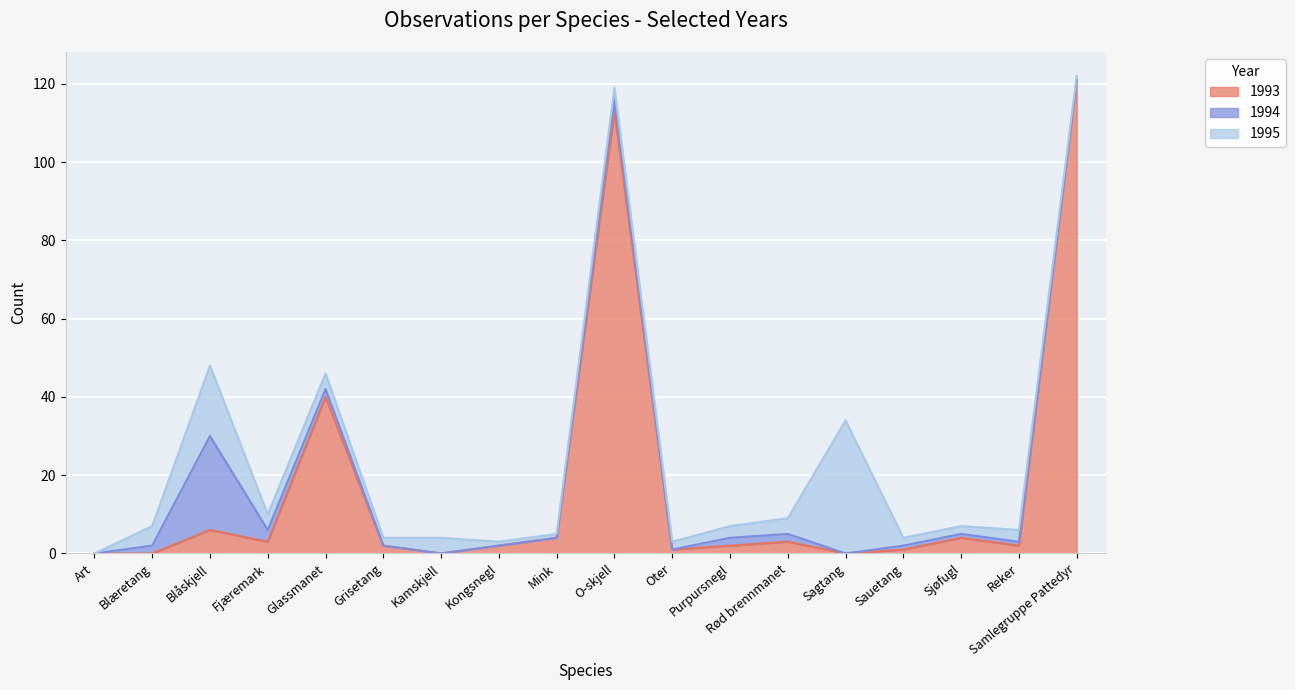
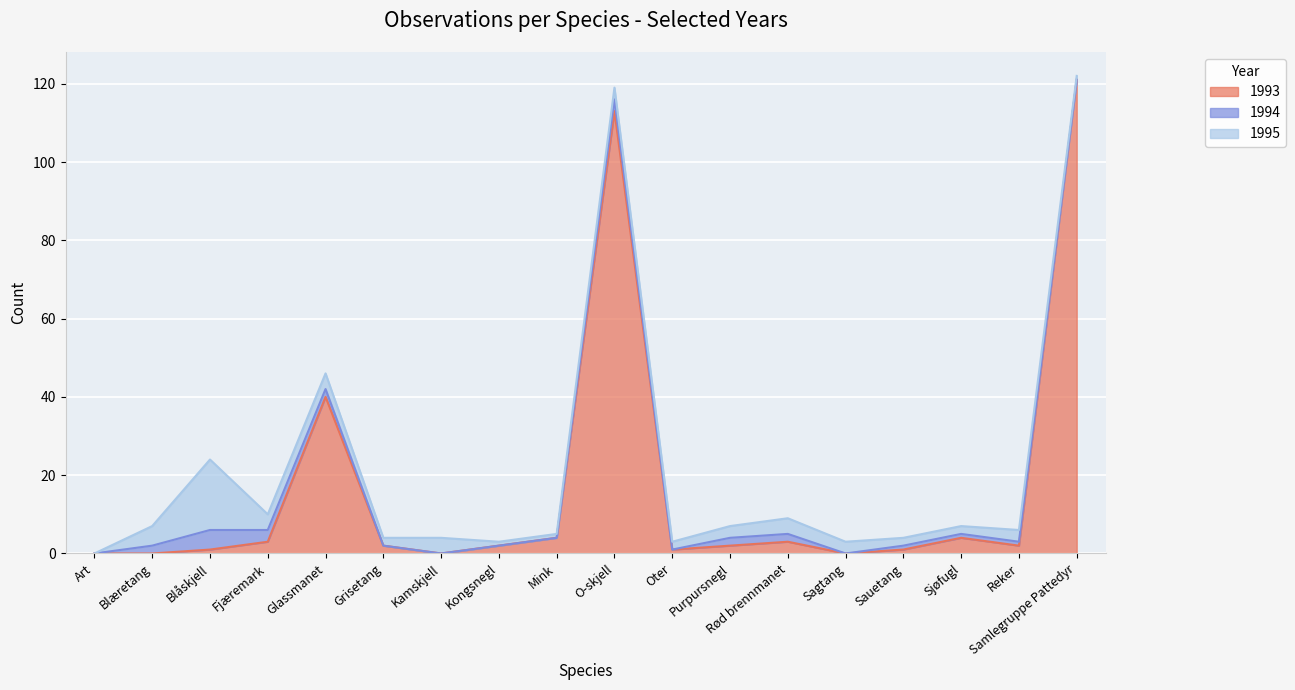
1993, Blåskjell: 6 -> 1
1994, Blåskjell: 24 -> 5
1995, Sagtang: 34 -> 3
